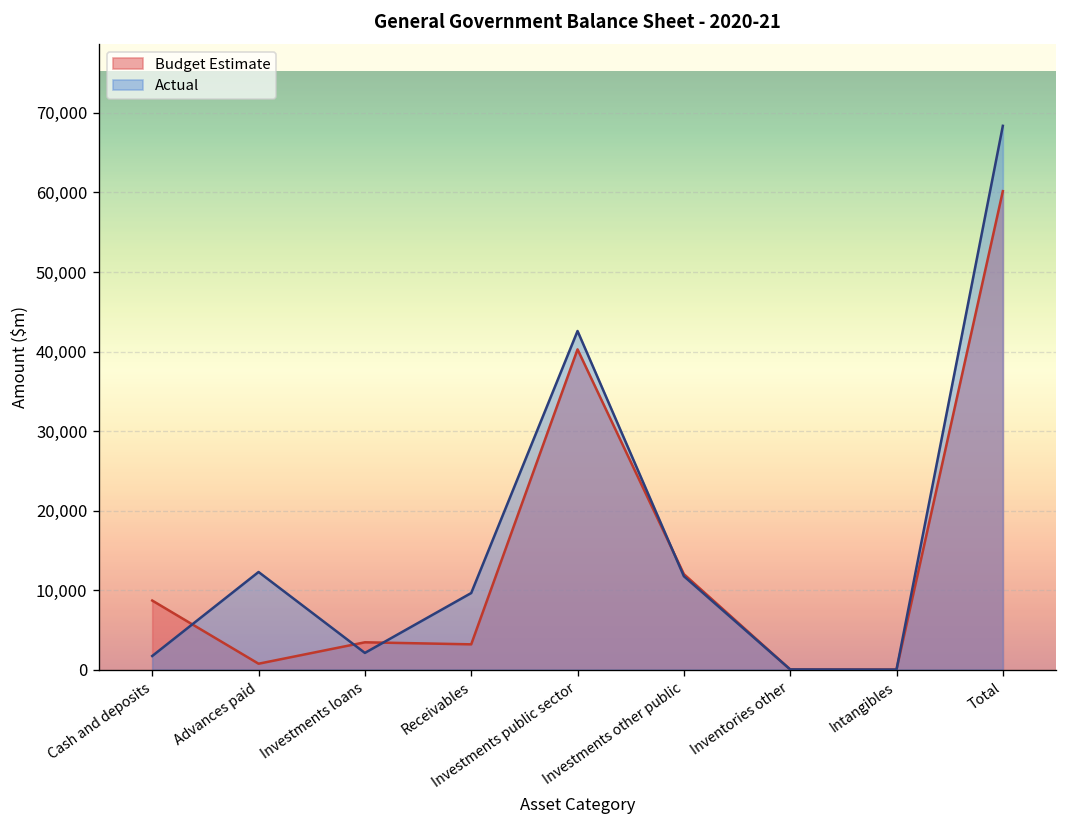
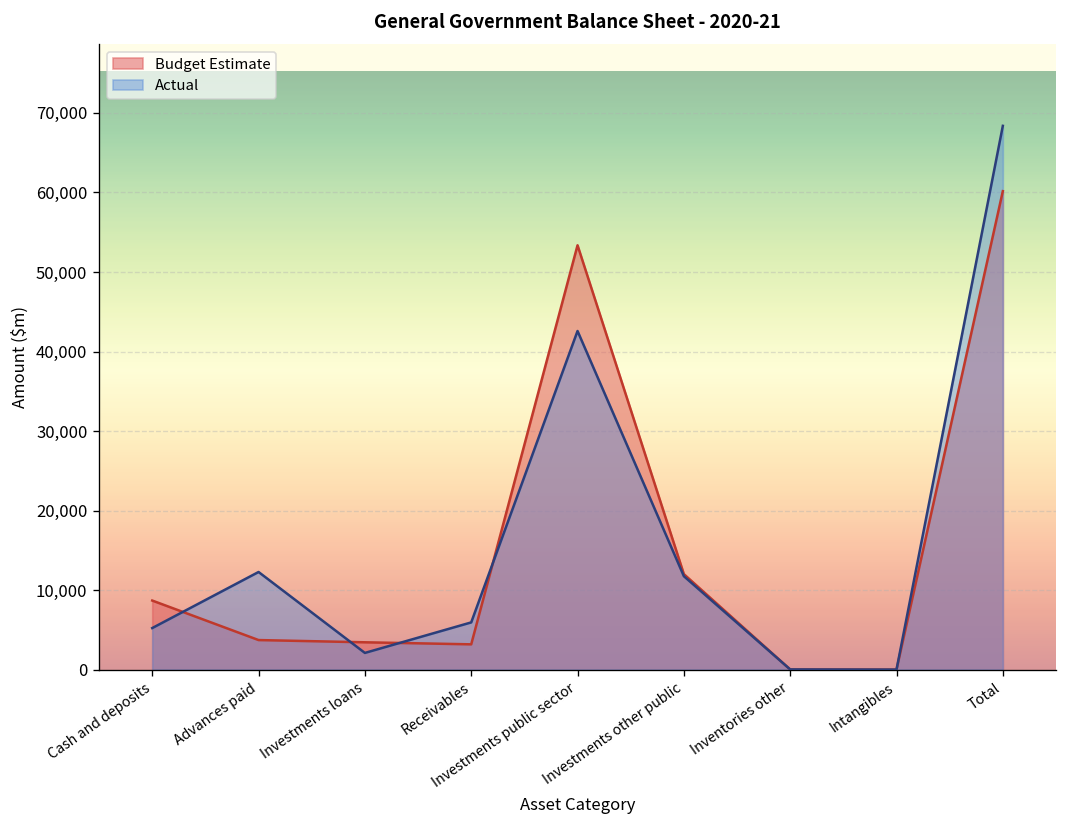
Actual, Cash and deposits: 2,000 -> 5,000
Budget Estimate, Advances paid: 1,000 -> 4,000
Actual, Receivables: 10,000 -> 6,000
Budget Estimate, Investments public sector: 40,000 -> 53,000
